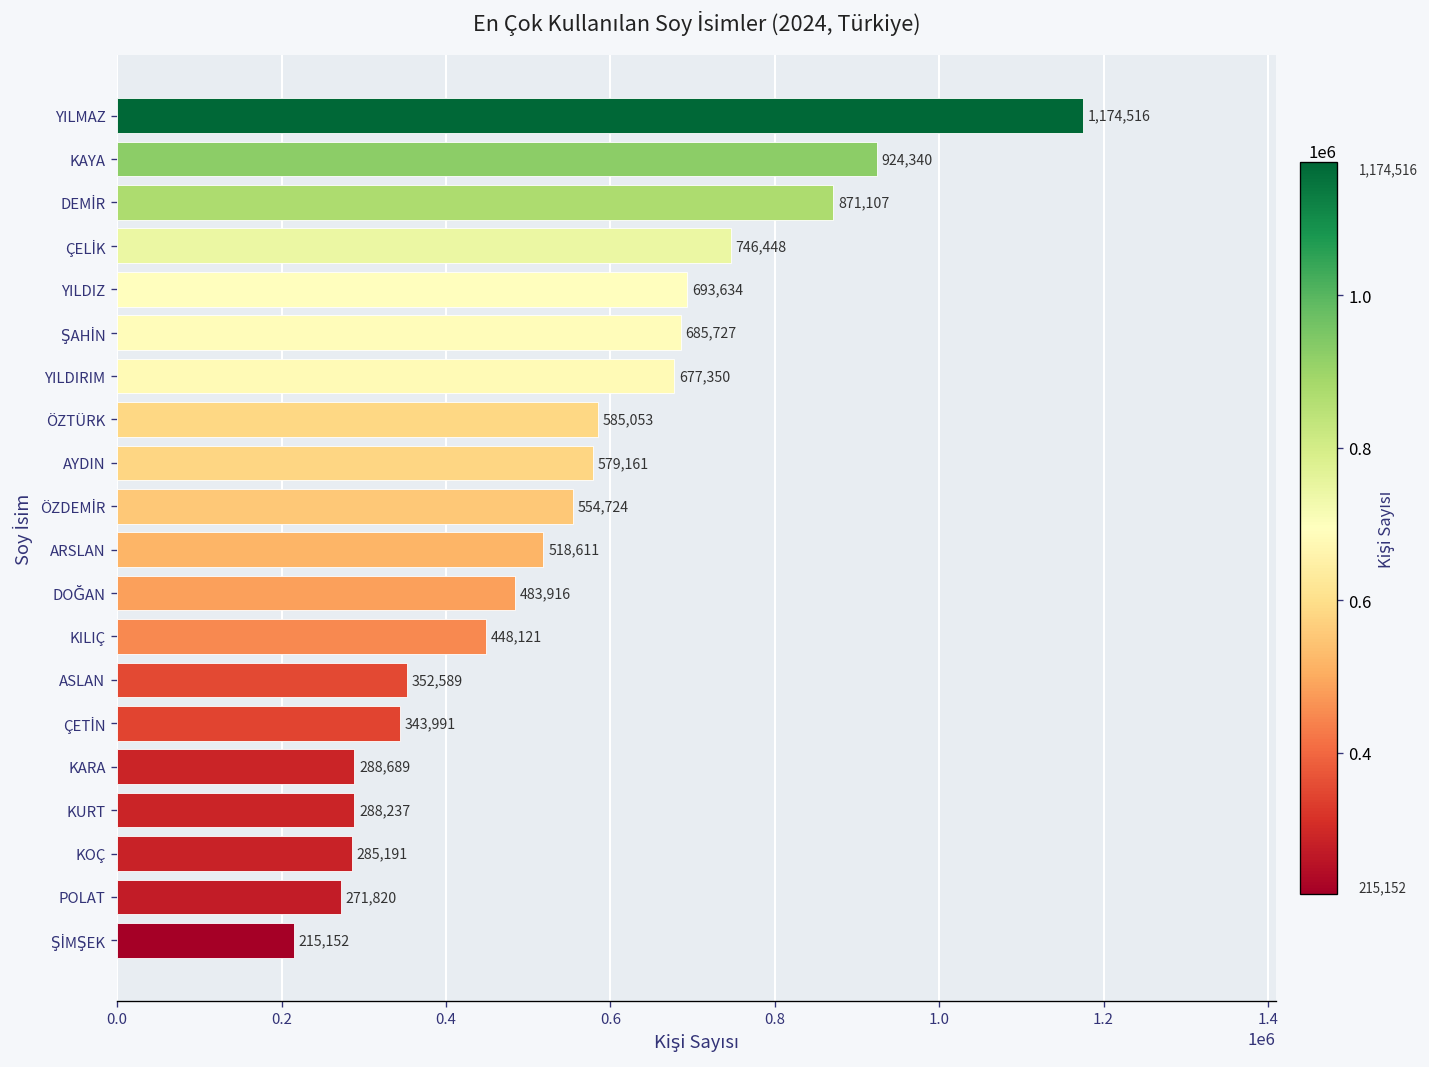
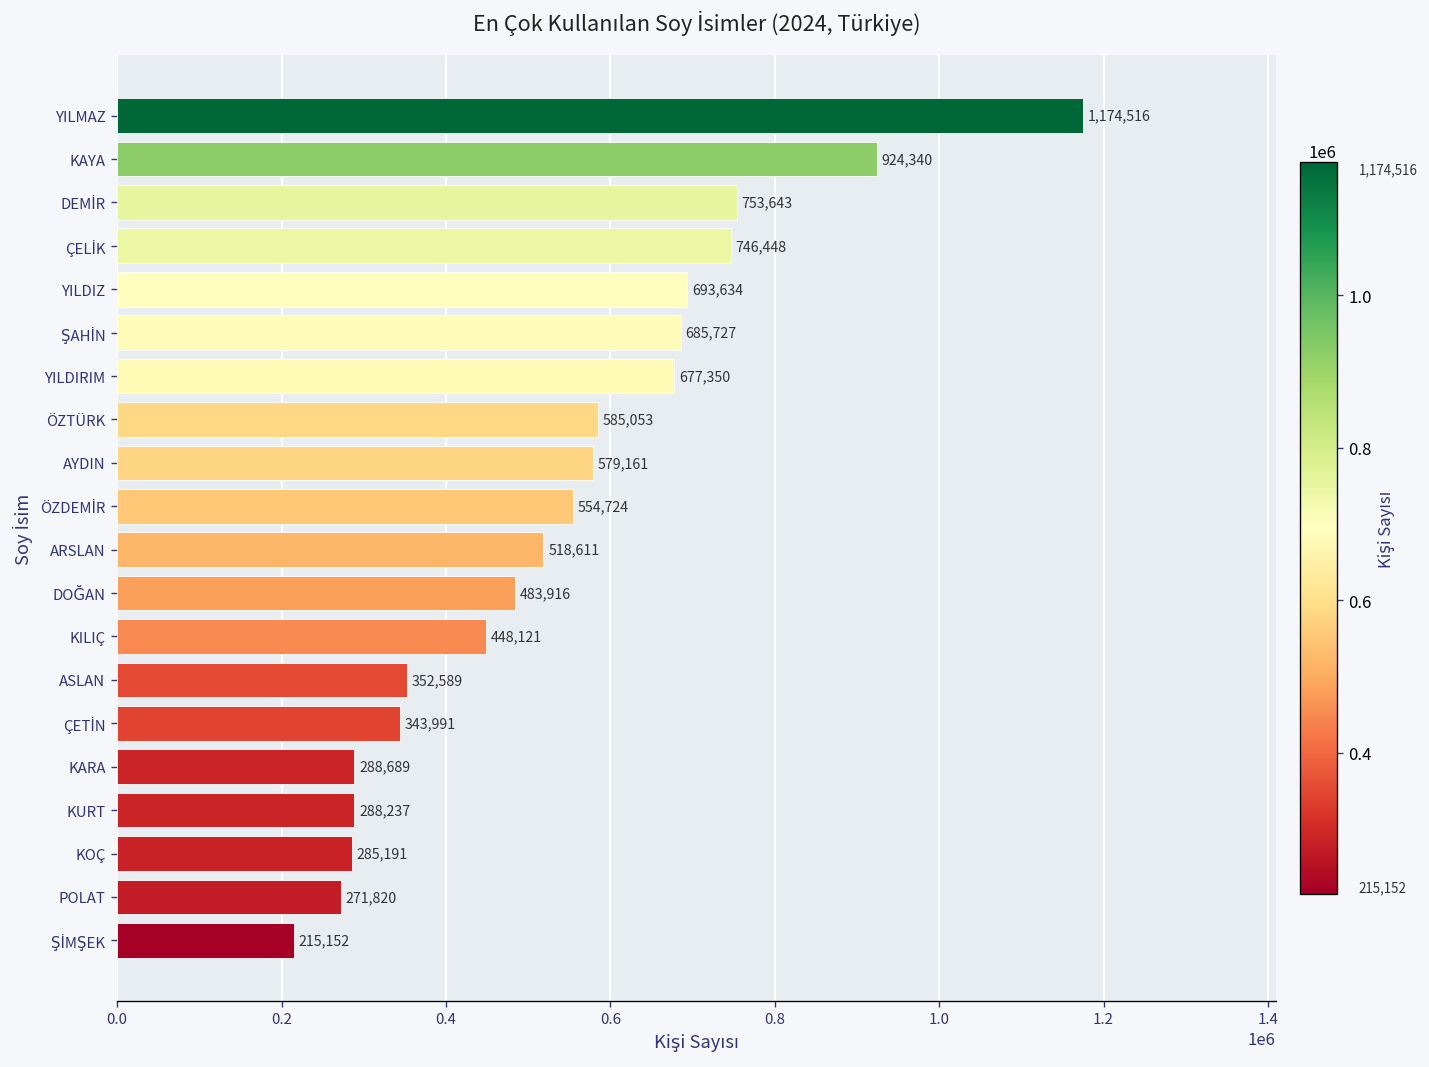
DEMİR: 871,107 -> 753,643
